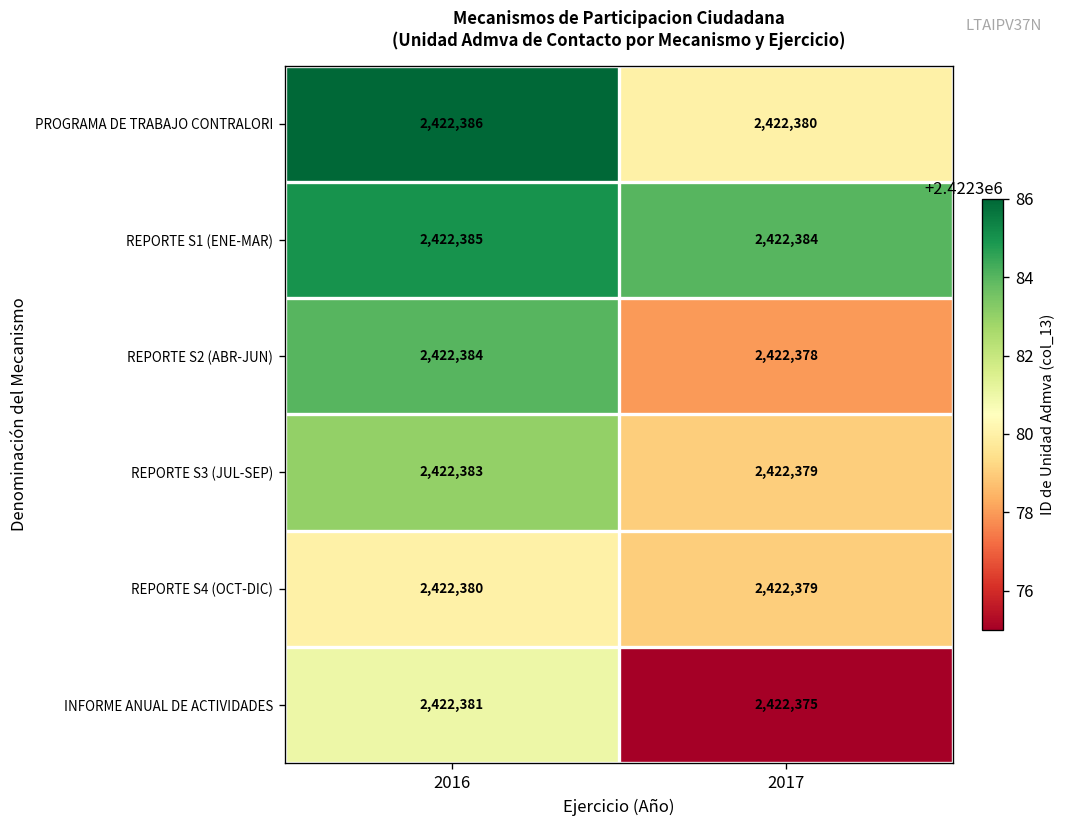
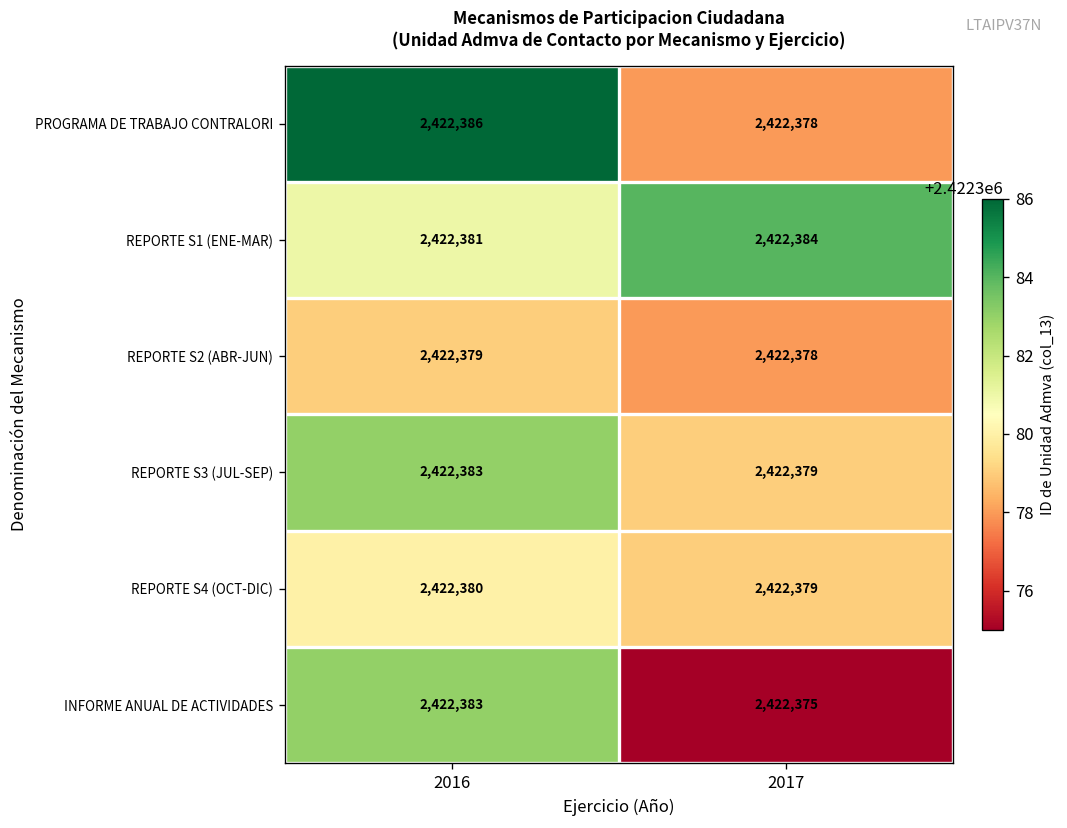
PROGRAMA DE TRABAJO CONTRALORI, 2017: 2,422,380 -> 2,422,378
REPORTE S1 (ENE-MAR), 2016: 2,422,385 -> 2,422,381
REPORTE S2 (ABR-JUN), 2016: 2,422,384 -> 2,422,379
INFORME ANUAL DE ACTIVIDADES, 2016: 2,422,381 -> 2,422,383
